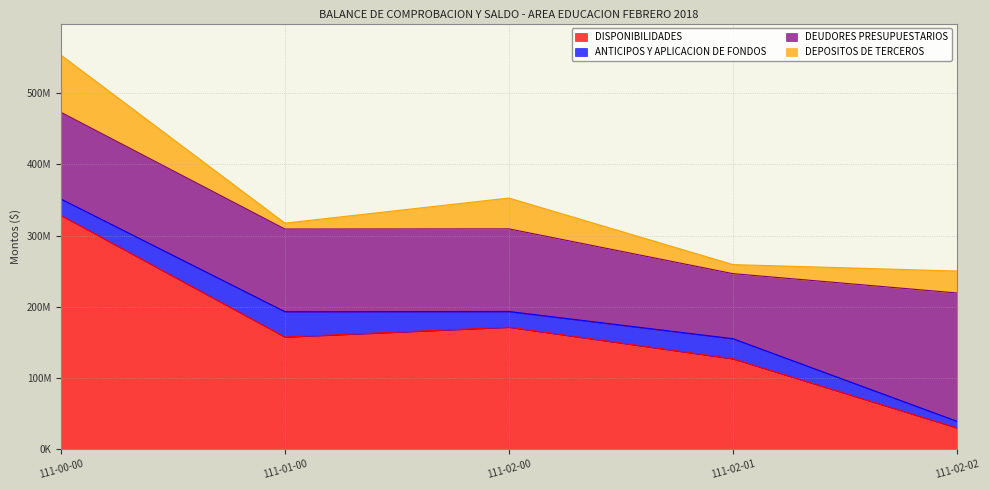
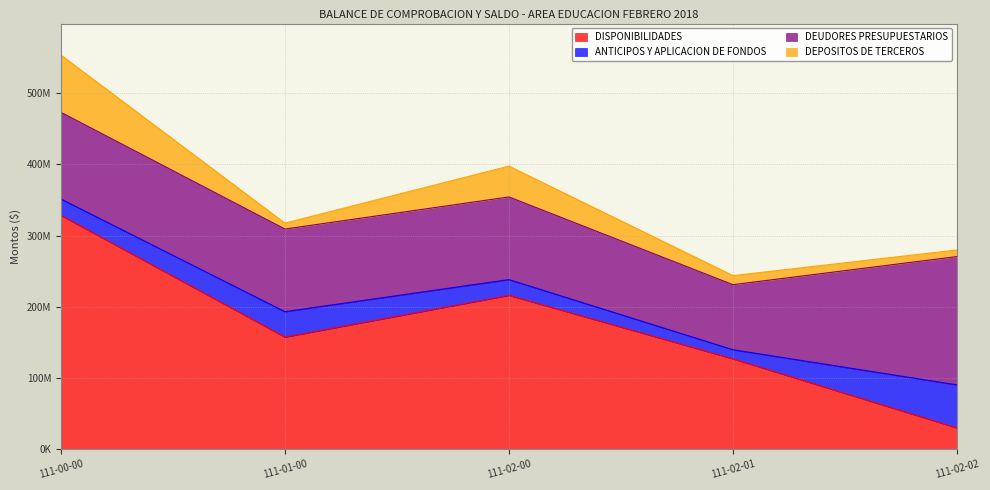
DISPONIBILIDADES, 111-02-00: 170000000 -> 220000000
ANTICIPOS Y APLICACION DE FONDOS, 111-02-01: 30000000 -> 10000000
ANTICIPOS Y APLICACION DE FONDOS, 111-02-02: 10000000 -> 60000000
DEPOSITOS DE TERCEROS, 111-02-02: 30000000 -> 10000000
